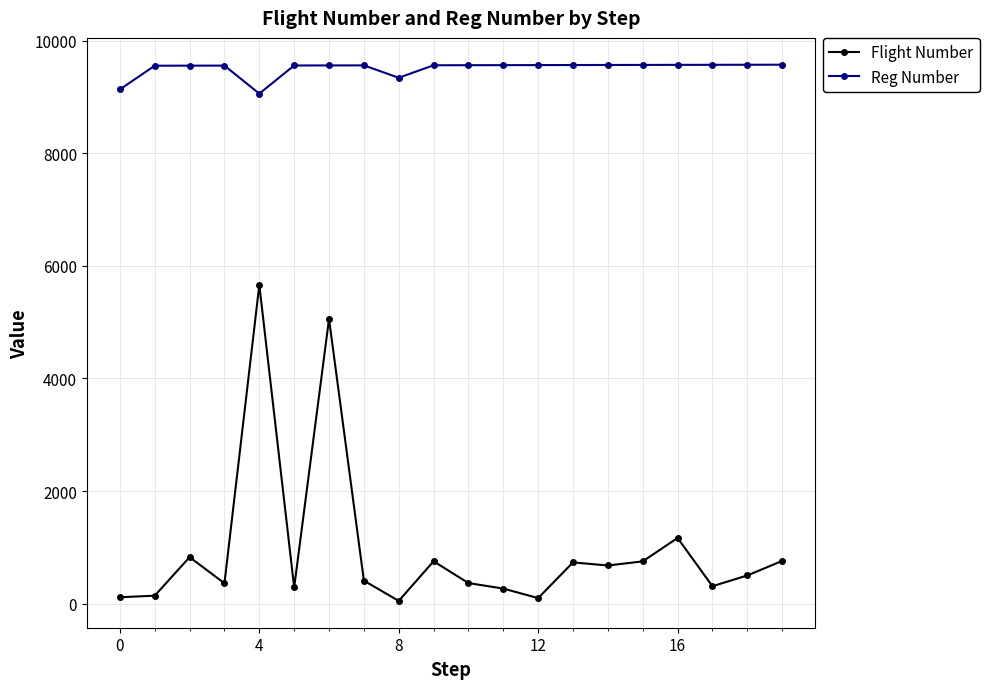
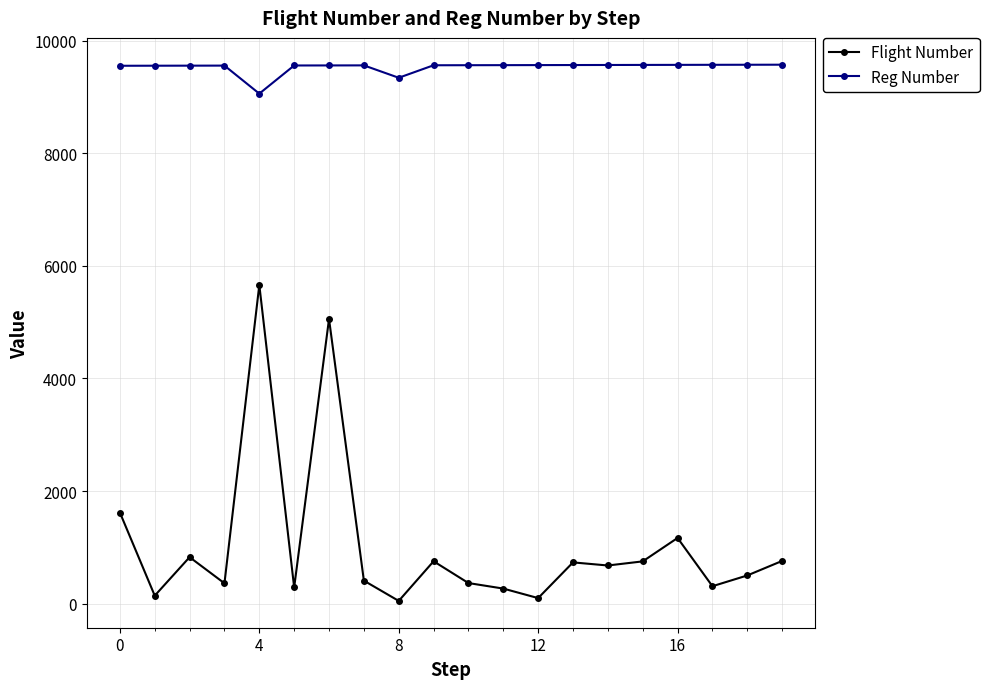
Flight Number, 0: 100 -> 1600
Reg Number, 0: 9100 -> 9600
